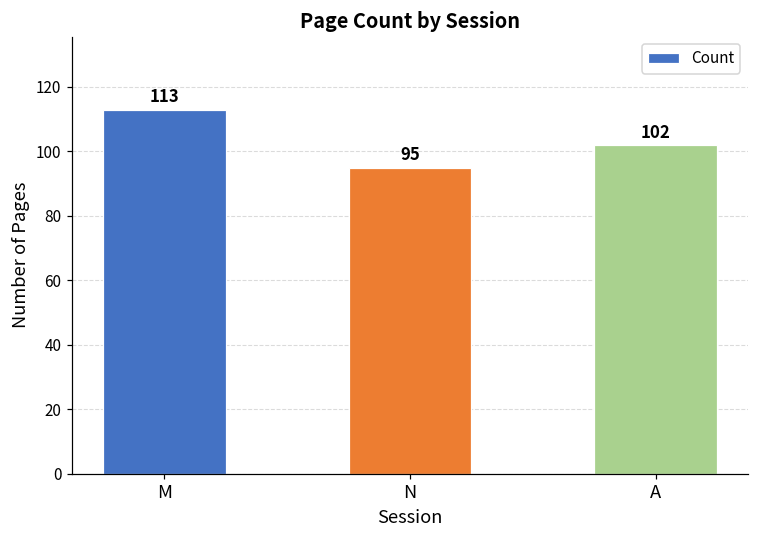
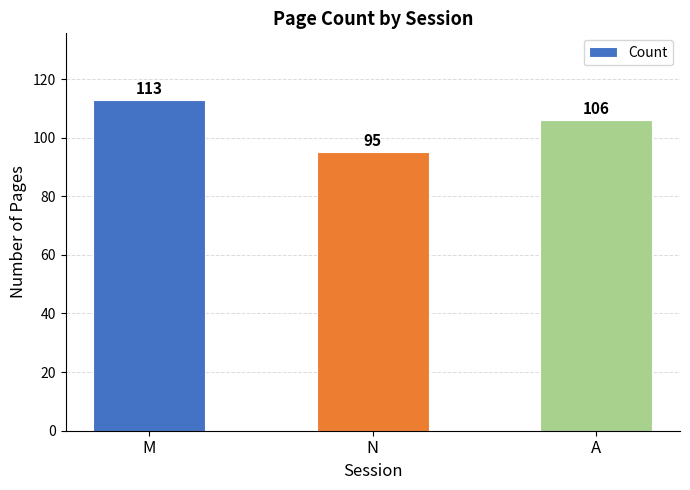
A: 102 -> 106
